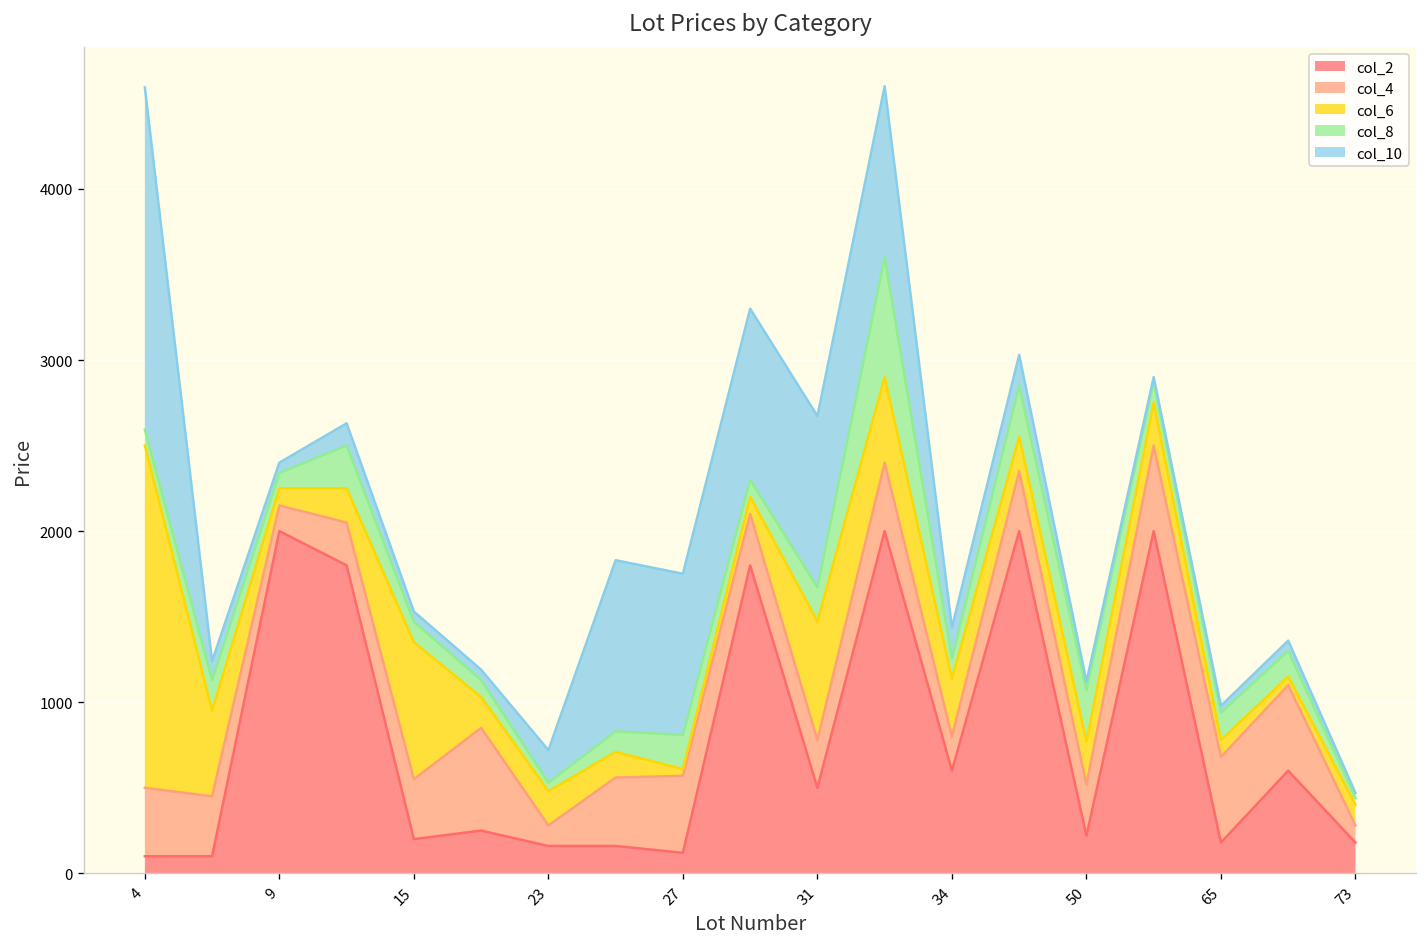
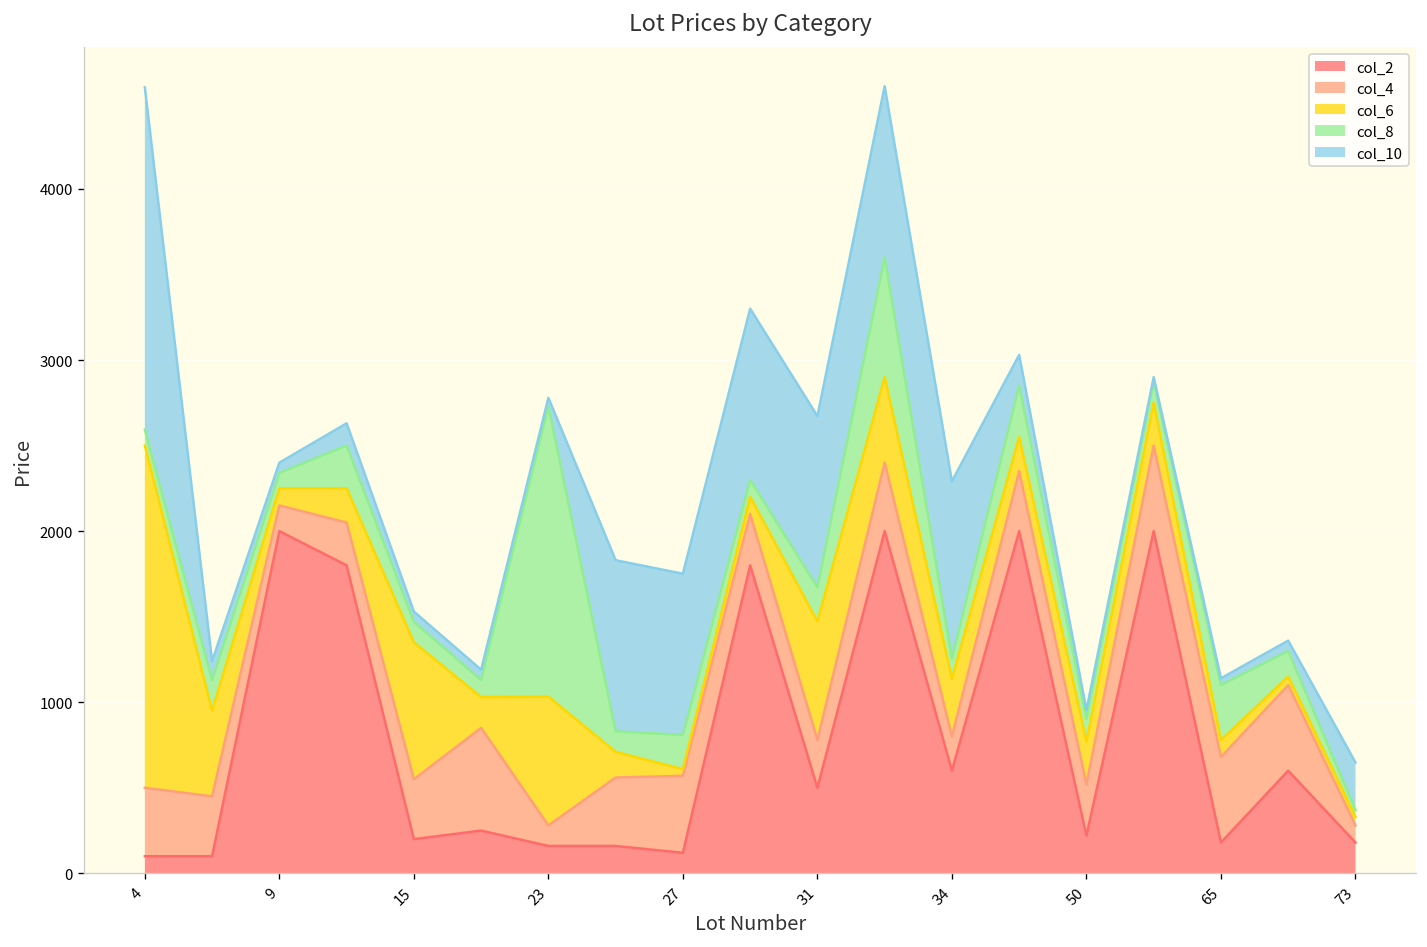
col_6, 23: 200 -> 750
col_8, 23: 50 -> 1700
col_10, 23: 190 -> 50
col_10, 34: 180 -> 1030
col_8, 50: 300 -> 130
col_8, 65: 160 -> 320
col_6, 73: 120 -> 50
col_10, 73: 30 -> 280
